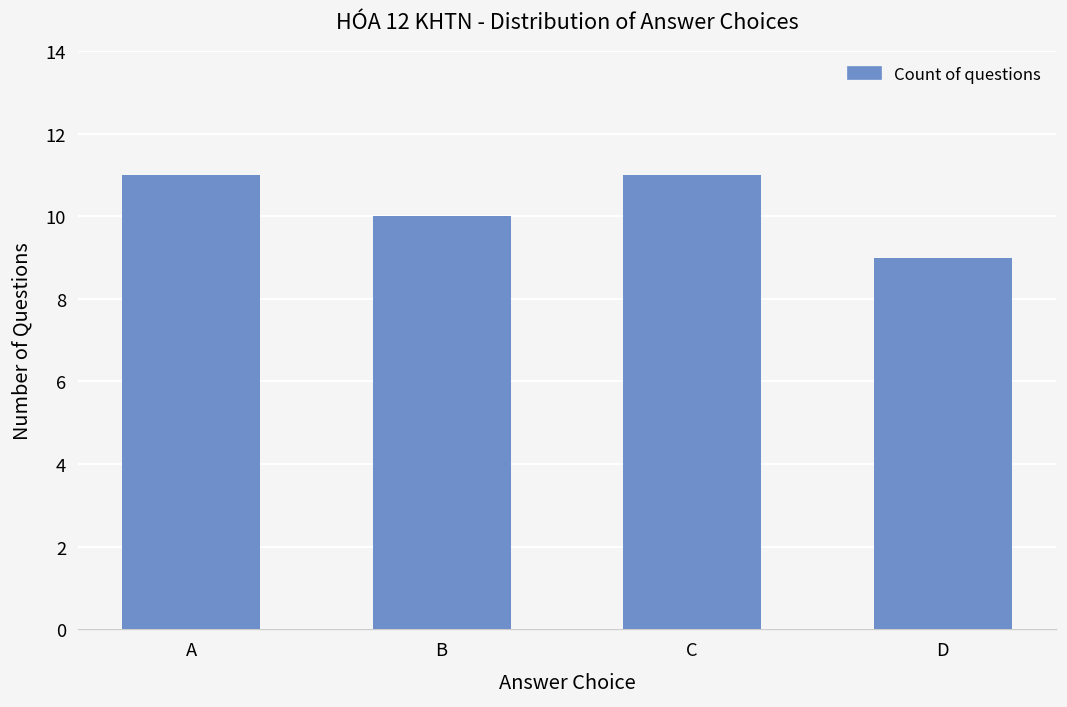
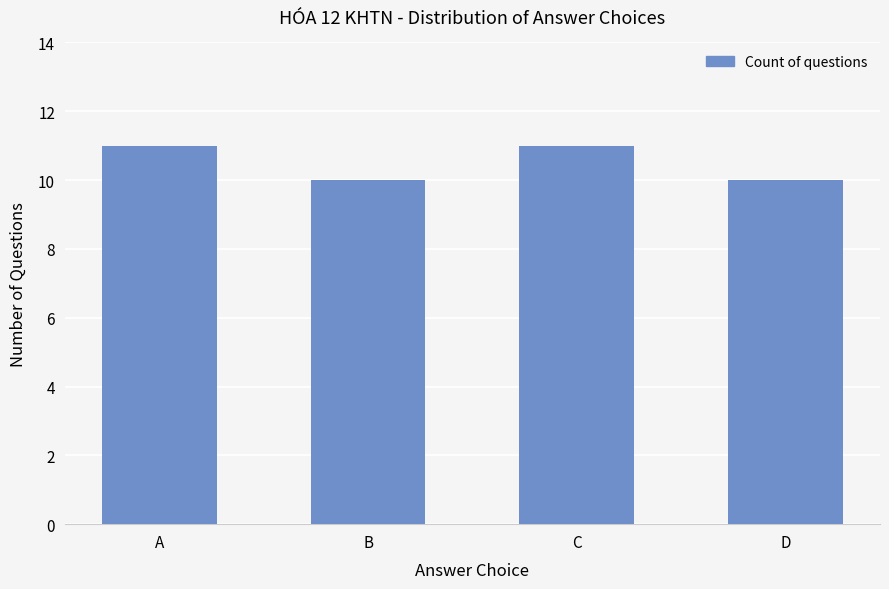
D: 9 -> 10
